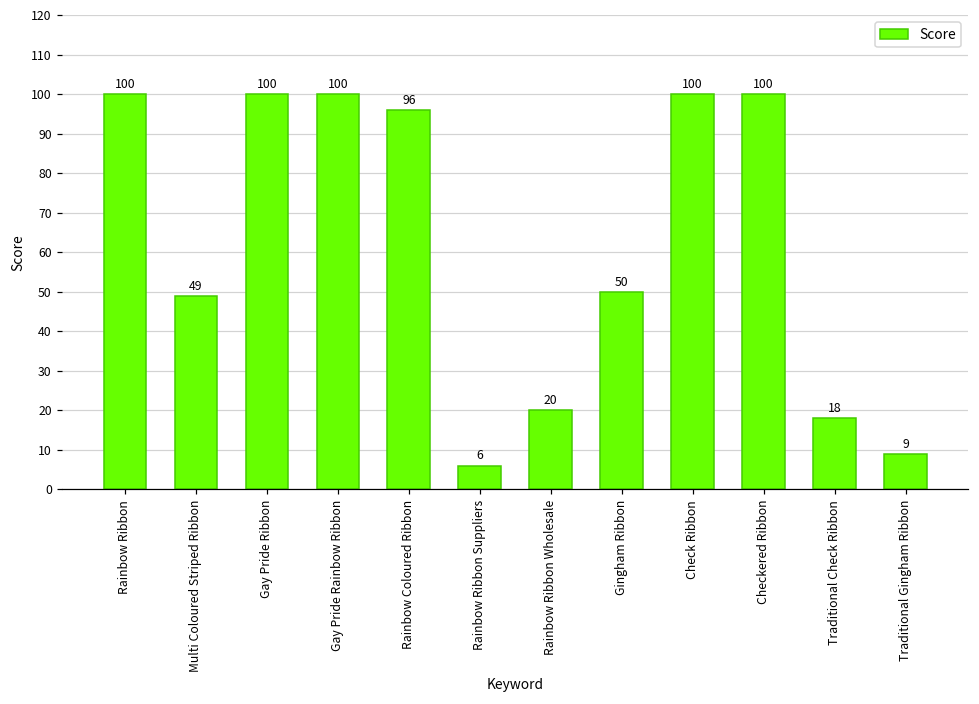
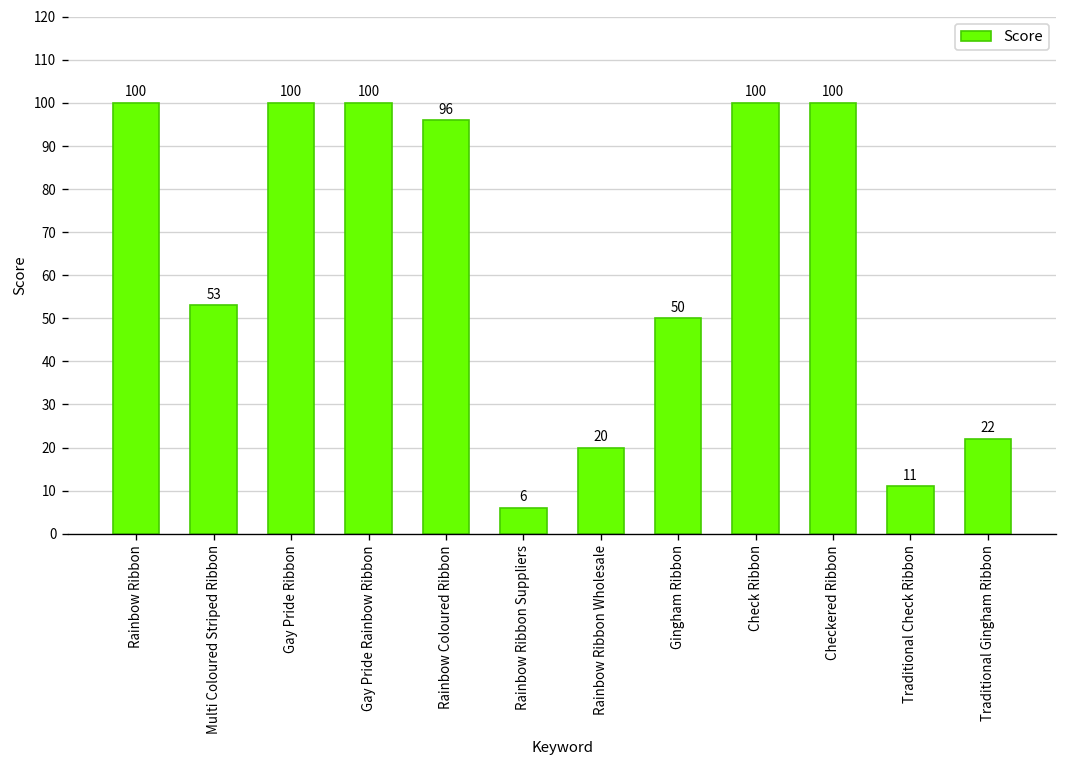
Multi Coloured Striped Ribbon: 49 -> 53
Traditional Check Ribbon: 18 -> 11
Traditional Gingham Ribbon: 9 -> 22
